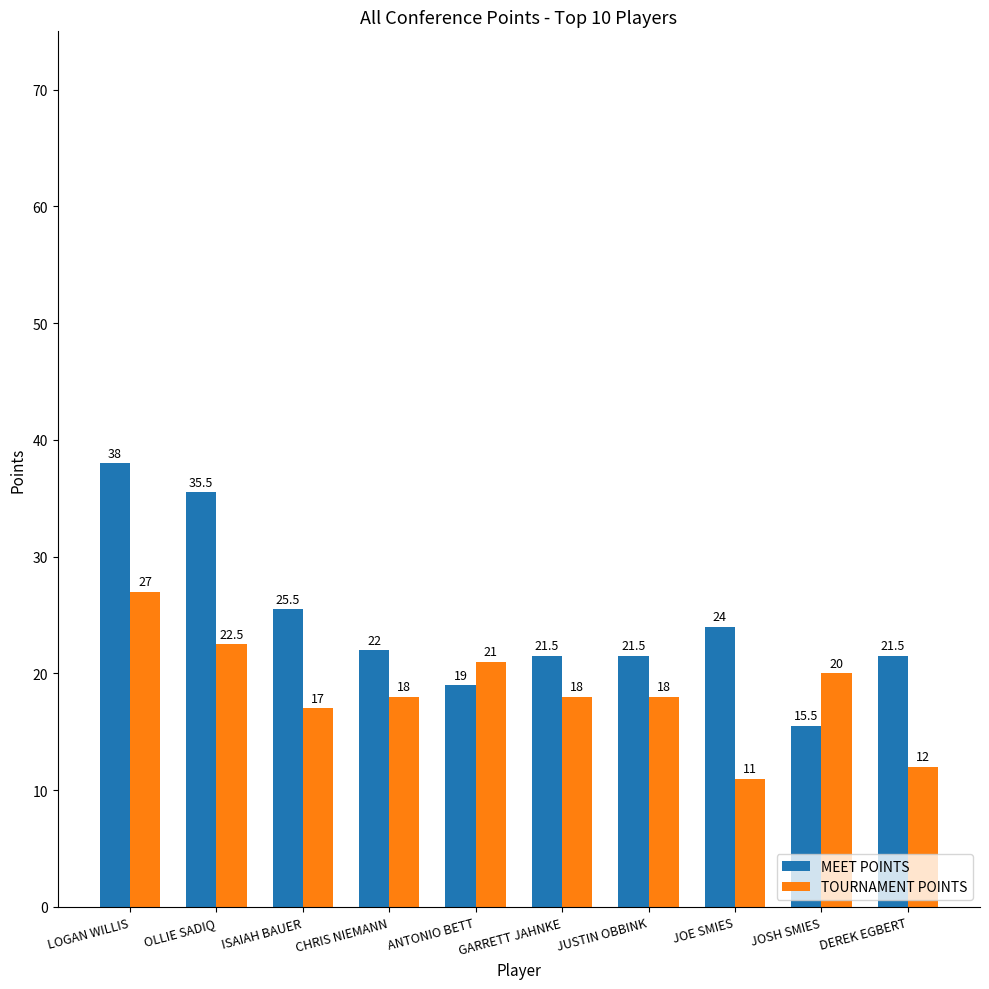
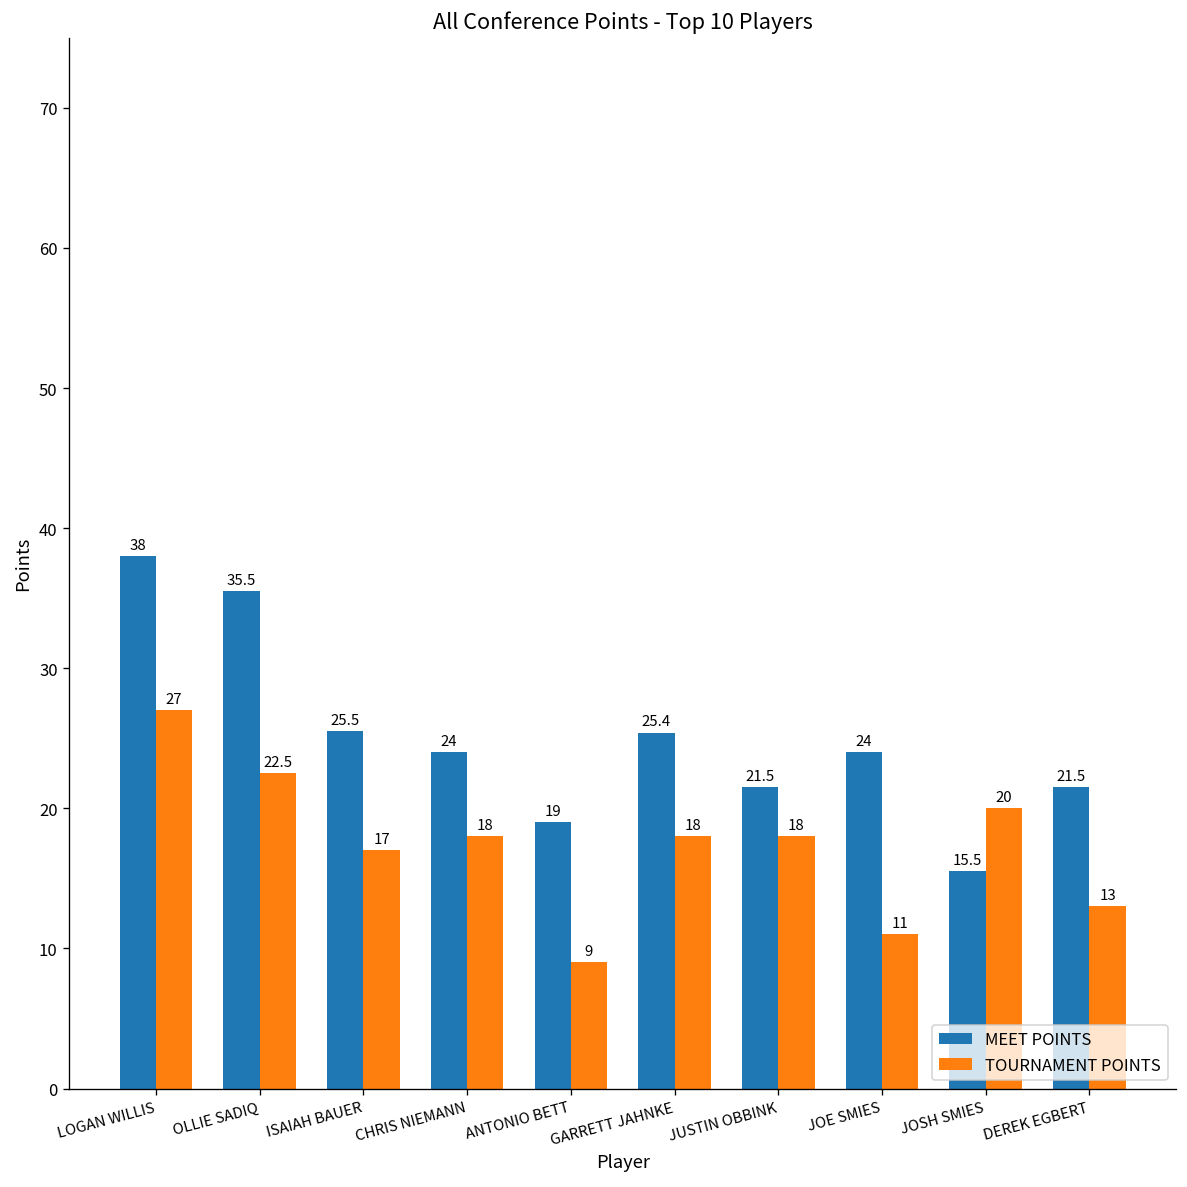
MEET POINTS, CHRIS NIEMANN: 22 -> 24
TOURNAMENT POINTS, ANTONIO BETT: 21 -> 9
MEET POINTS, GARRETT JAHNKE: 21.5 -> 25.4
TOURNAMENT POINTS, DEREK EGBERT: 12 -> 13
